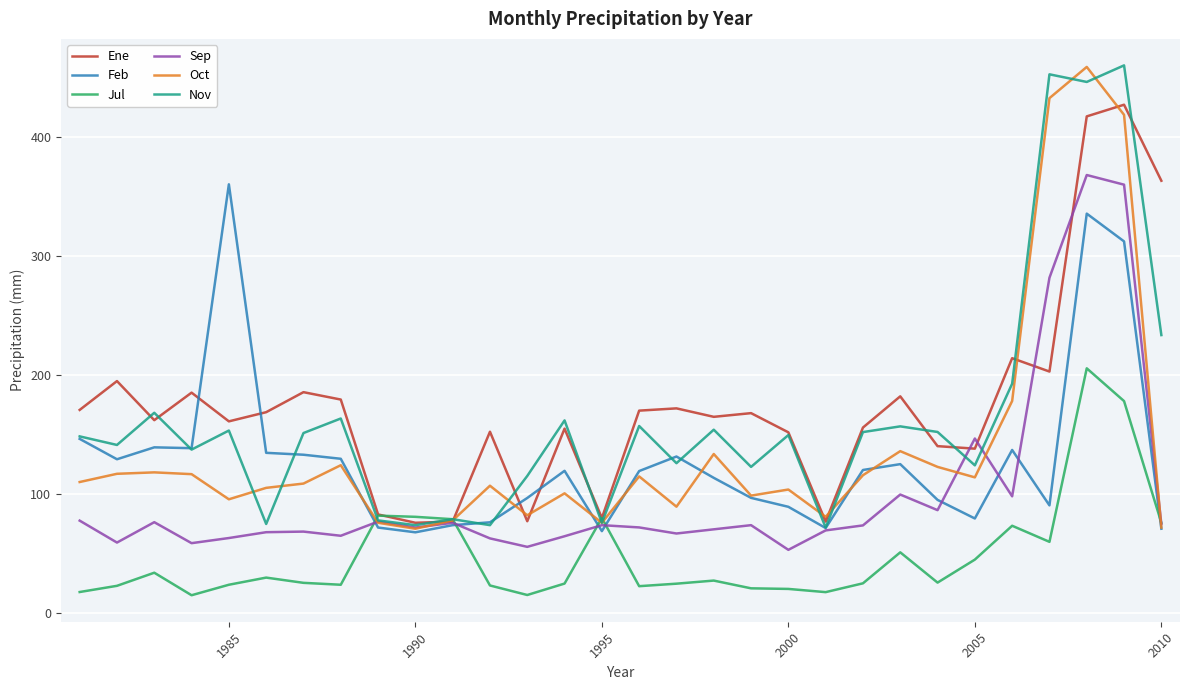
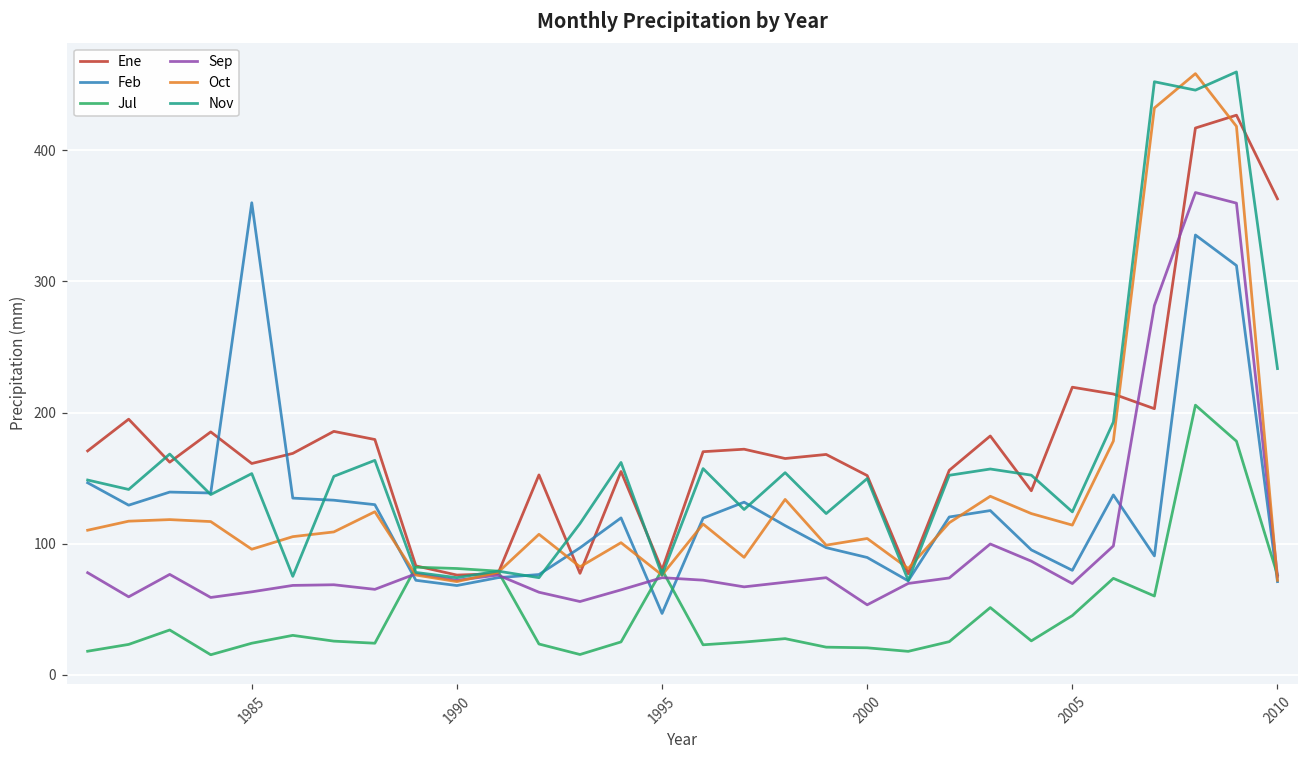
Feb, 1995: 69 -> 47
Ene, 2005: 138 -> 219
Sep, 2005: 147 -> 70
